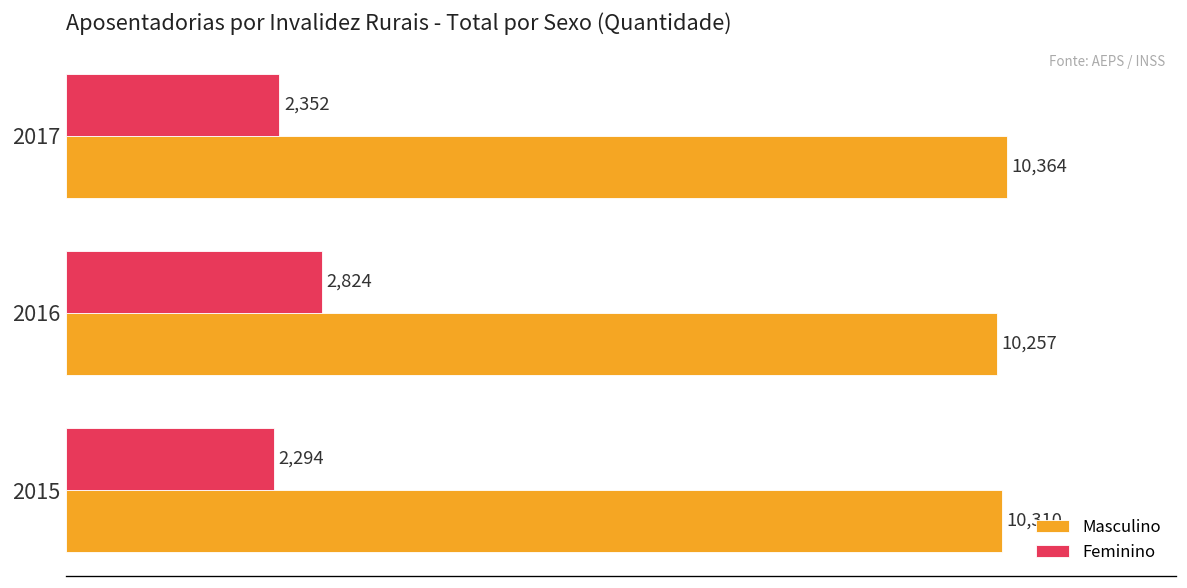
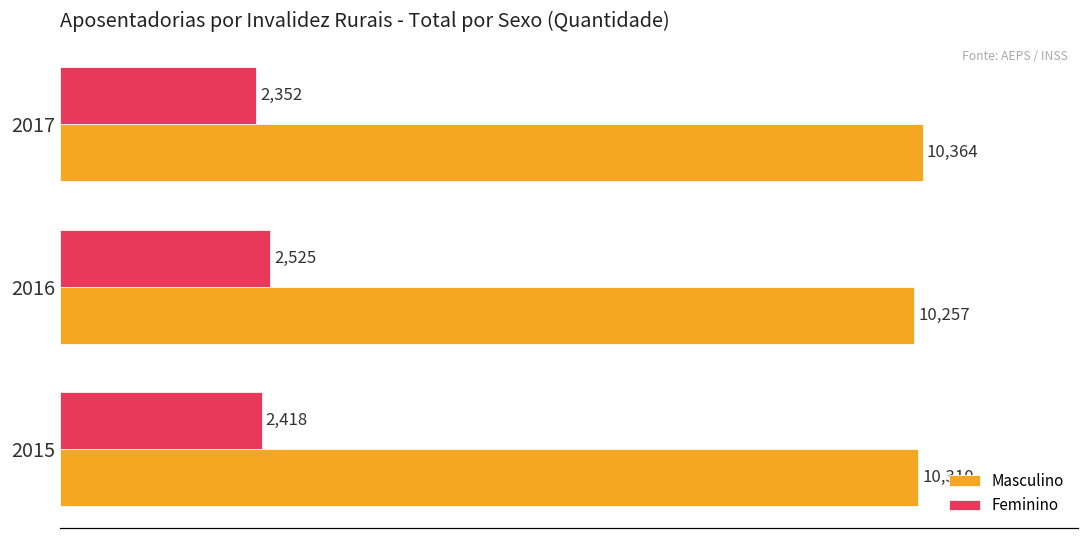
Feminino, 2016: 2,824 -> 2,525
Feminino, 2015: 2,294 -> 2,418
